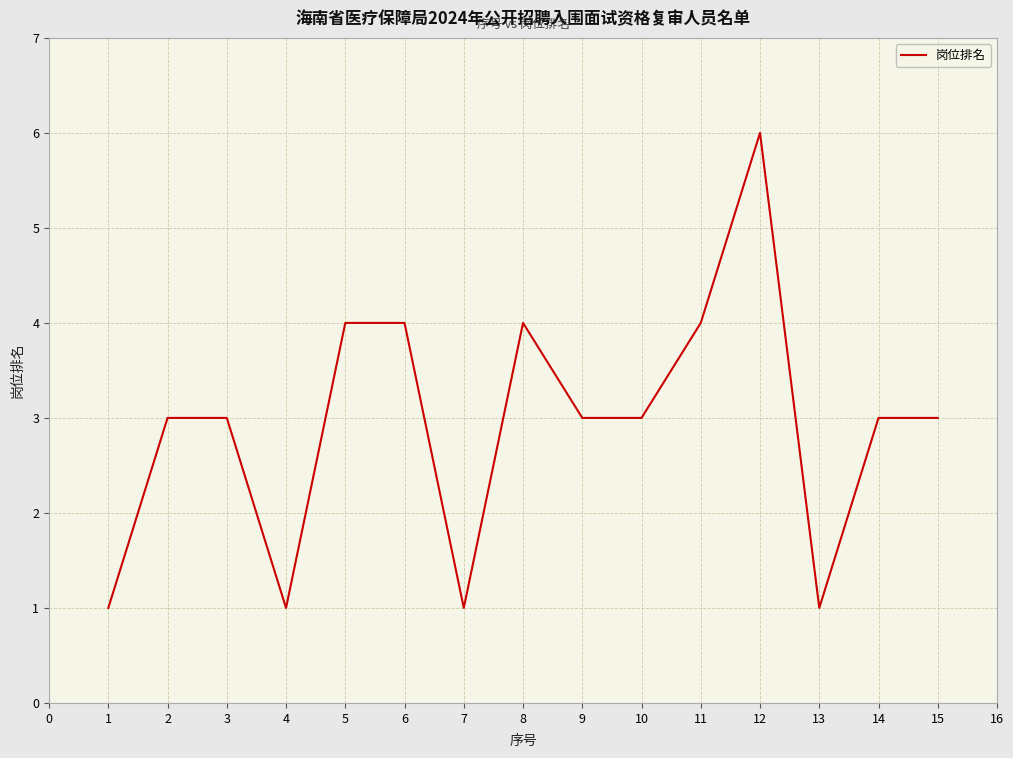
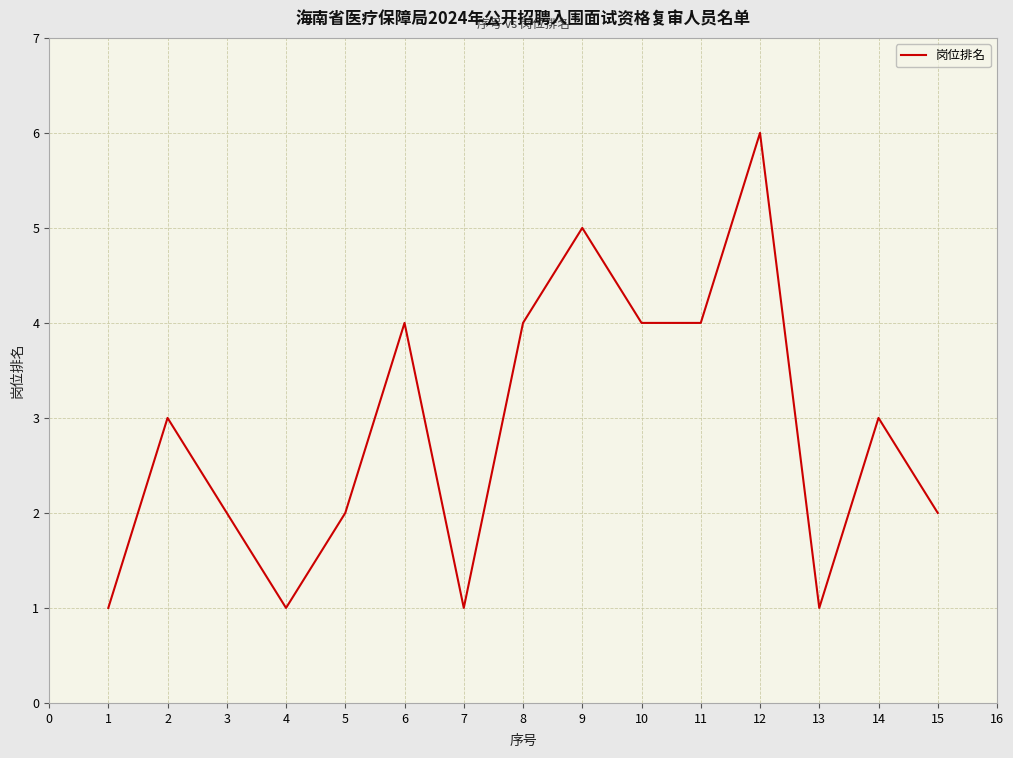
3: 3 -> 2
5: 4 -> 2
9: 3 -> 5
10: 3 -> 4
15: 3 -> 2
